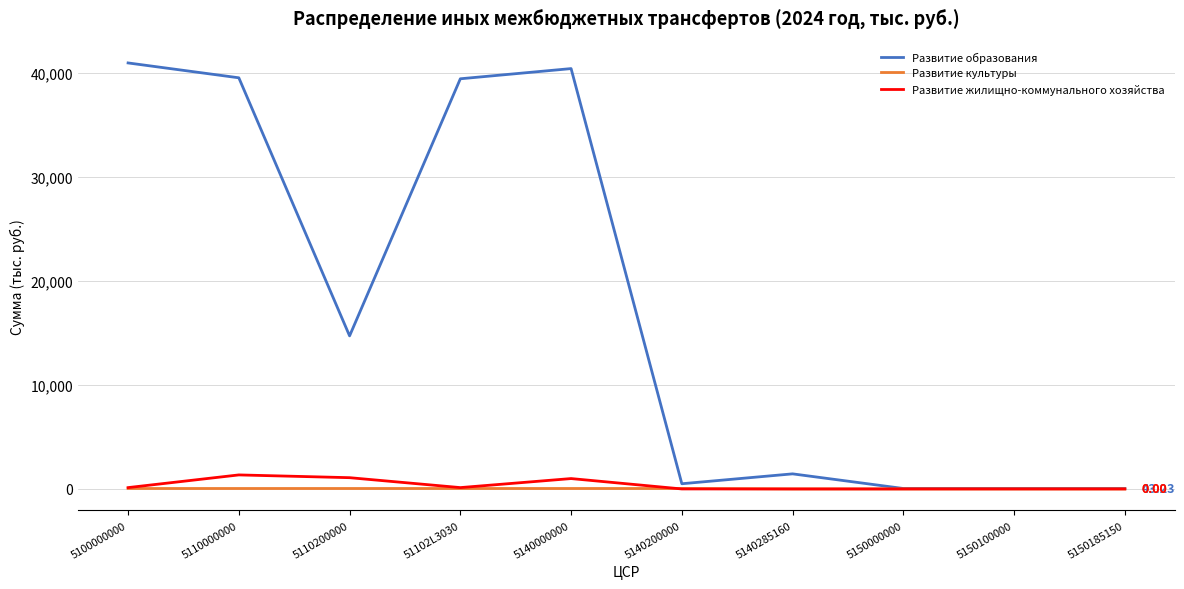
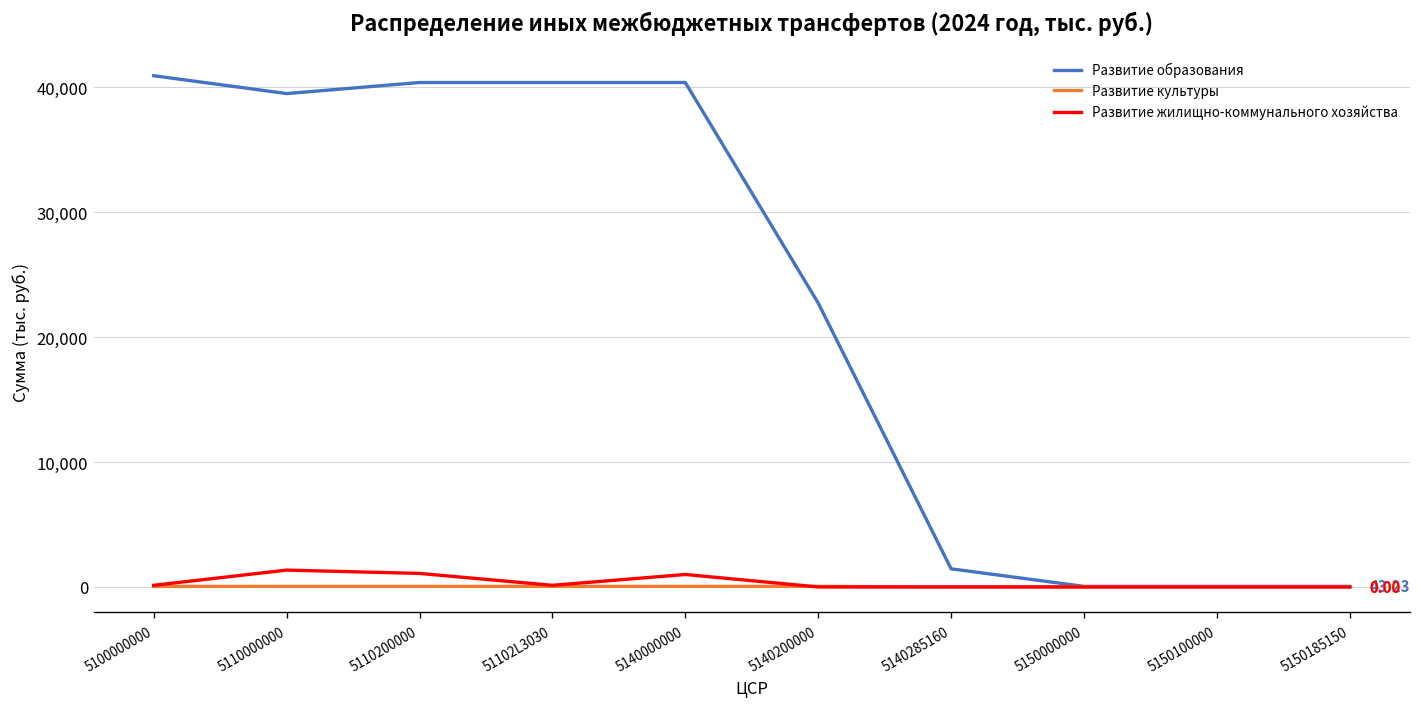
Развитие образования, 5110200000: 14,700 -> 40,400
Развитие образования, 51102L3030: 39,400 -> 40,400
Развитие образования, 5140200000: 500 -> 22,700
